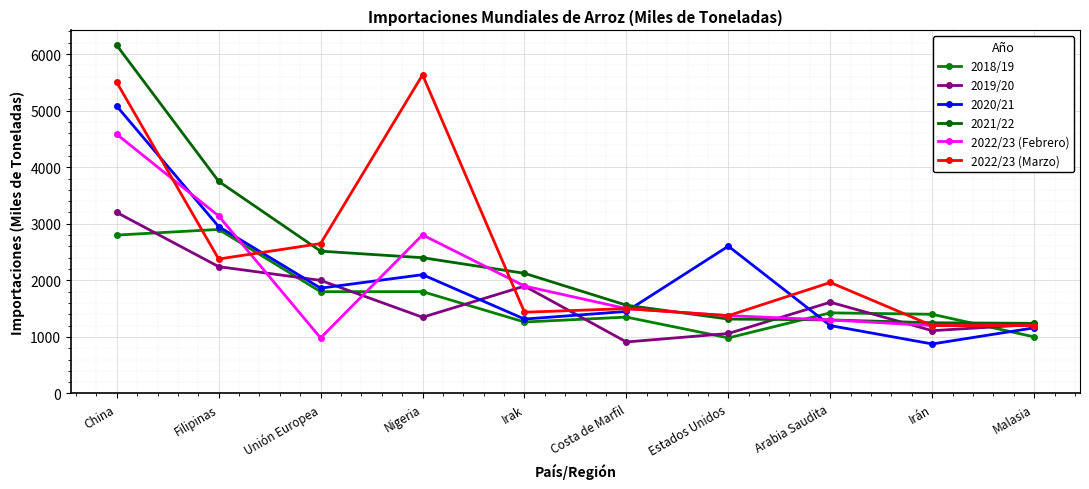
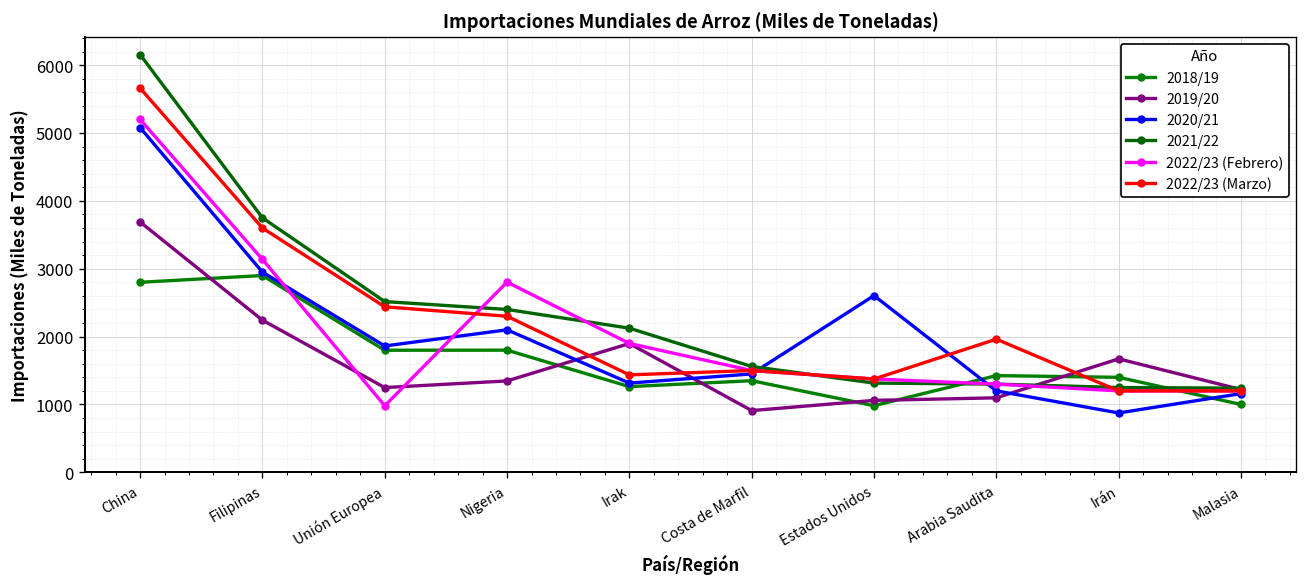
2019/20, China: 3200 -> 3700
2022/23 (Febrero), China: 4600 -> 5200
2022/23 (Marzo), China: 5500 -> 5700
2022/23 (Marzo), Filipinas: 2400 -> 3600
2019/20, Unión Europea: 2000 -> 1200
2022/23 (Marzo), Unión Europea: 2700 -> 2400
2022/23 (Marzo), Nigeria: 5600 -> 2300
2019/20, Arabia Saudita: 1600 -> 1100
2019/20, Irán: 1100 -> 1700
